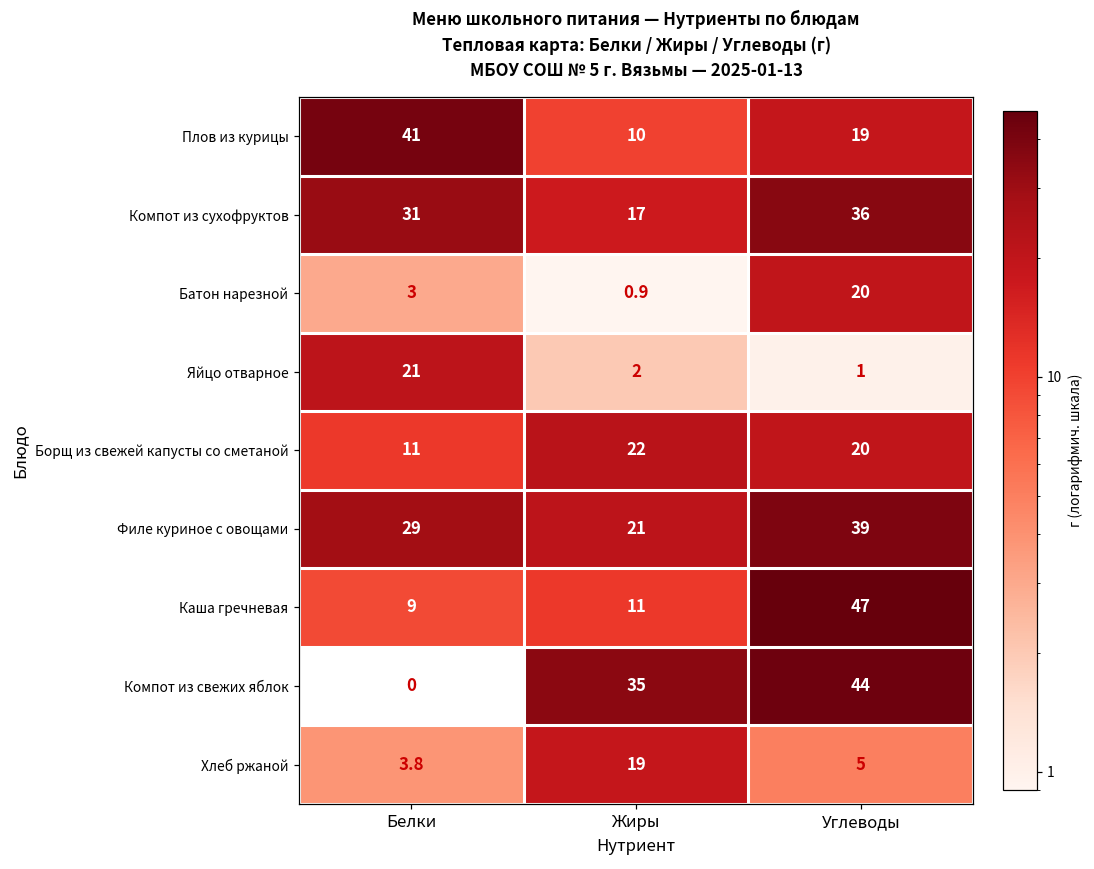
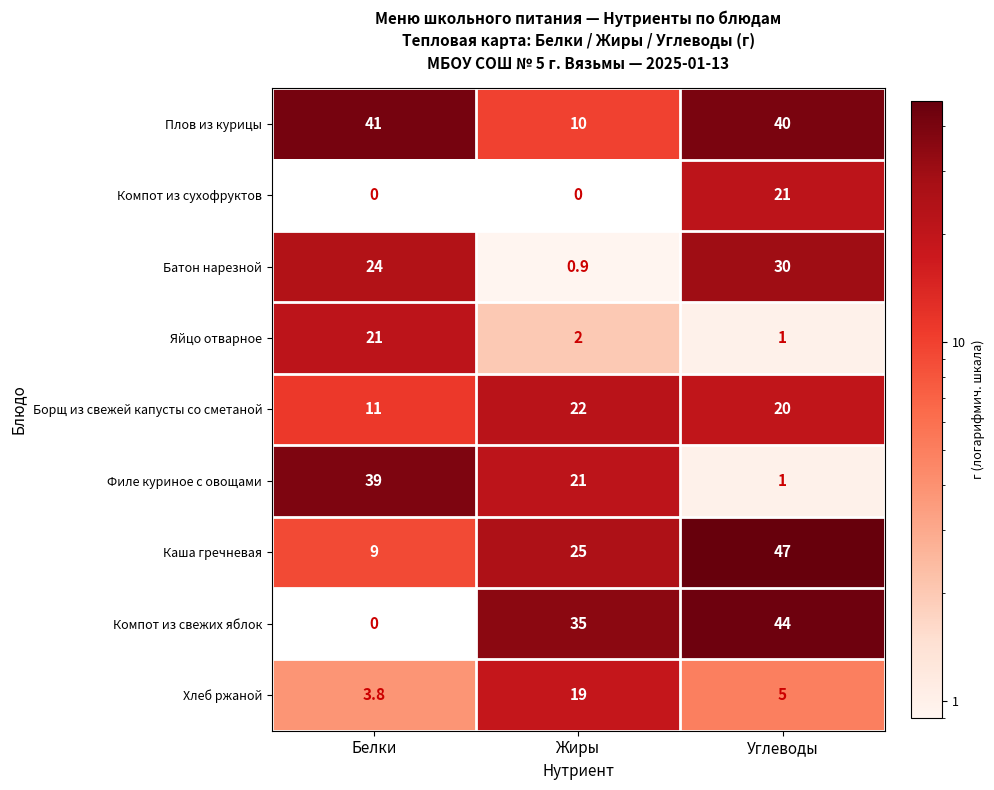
Плов из курицы, Углеводы: 19 -> 40
Компот из сухофруктов, Белки: 31 -> 0
Компот из сухофруктов, Жиры: 17 -> 0
Компот из сухофруктов, Углеводы: 36 -> 21
Батон нарезной, Белки: 3 -> 24
Батон нарезной, Углеводы: 20 -> 30
Филе куриное с овощами, Белки: 29 -> 39
Филе куриное с овощами, Углеводы: 39 -> 1
Каша гречневая, Жиры: 11 -> 25
